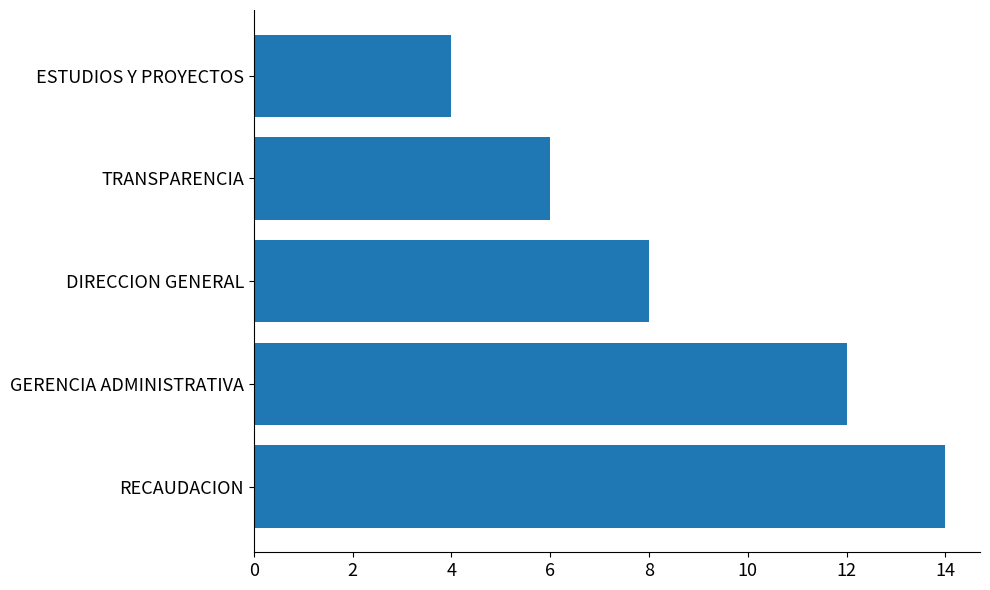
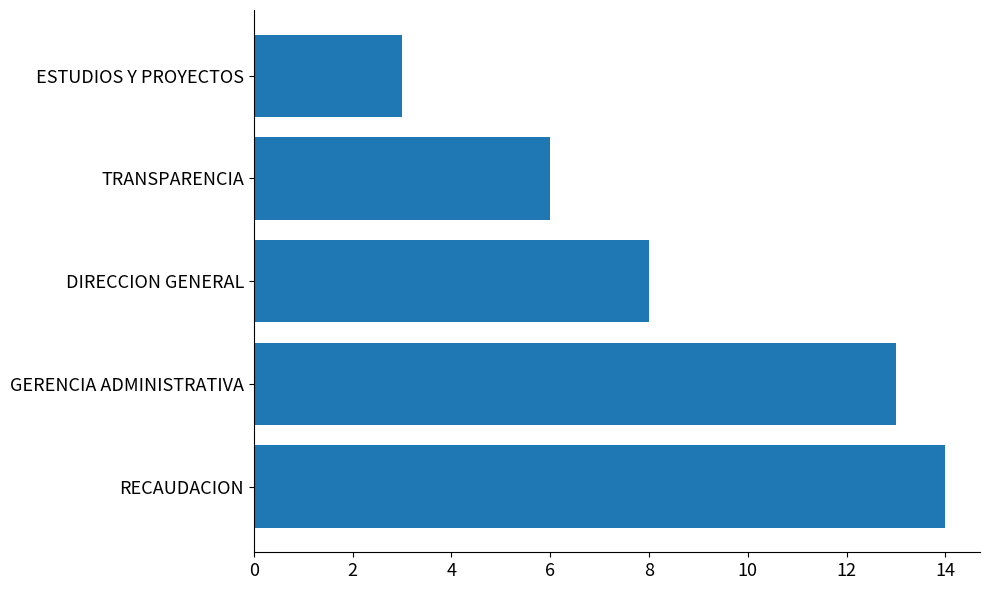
ESTUDIOS Y PROYECTOS: 4 -> 3
GERENCIA ADMINISTRATIVA: 12 -> 13
